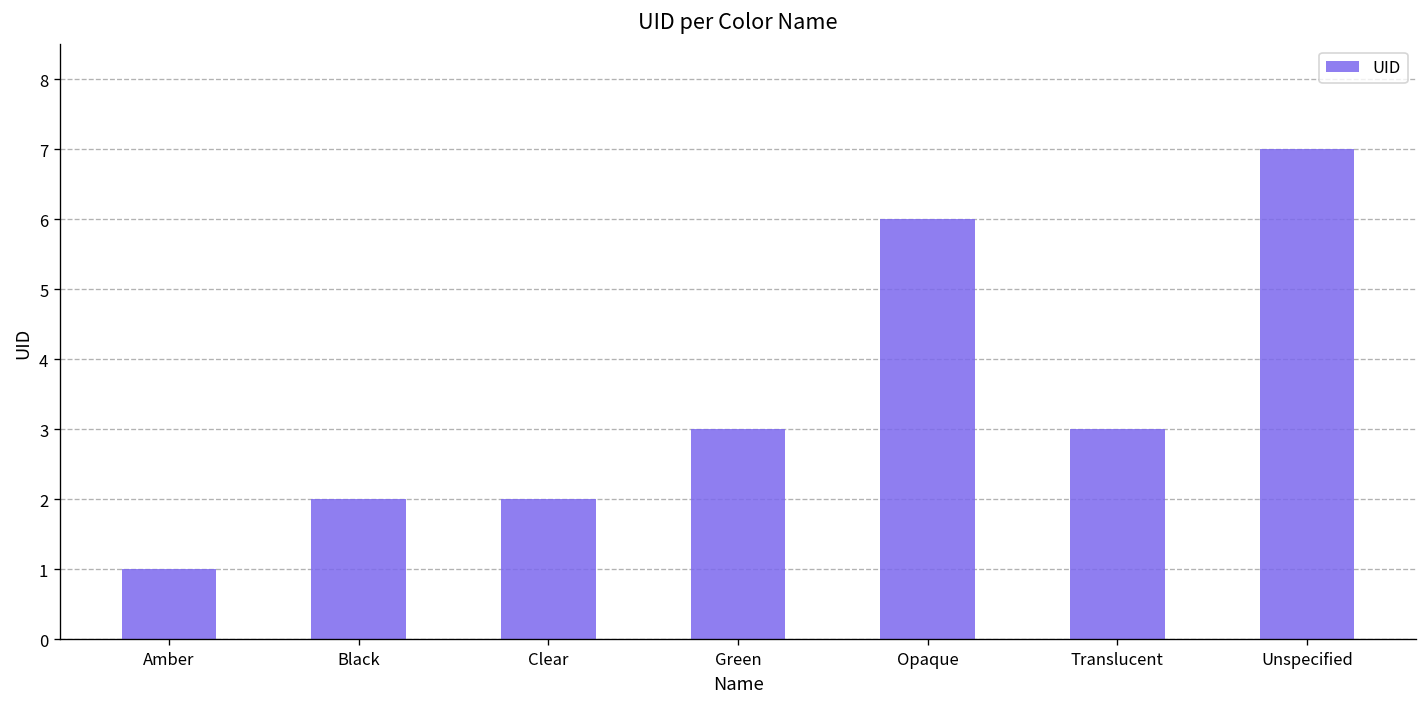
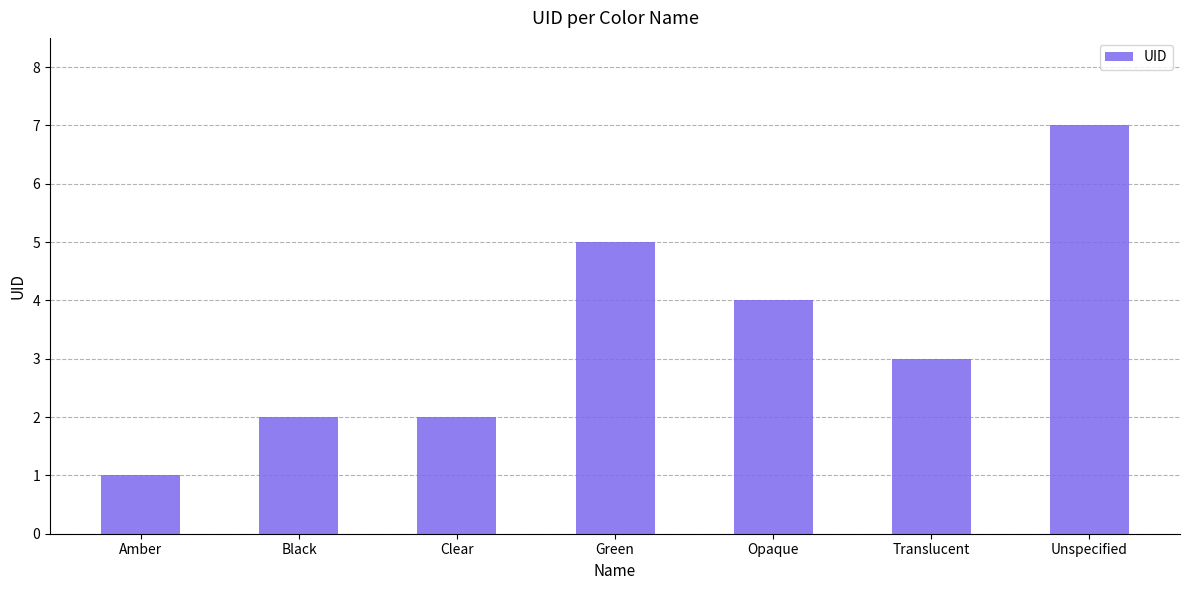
Green: 3 -> 5
Opaque: 6 -> 4
